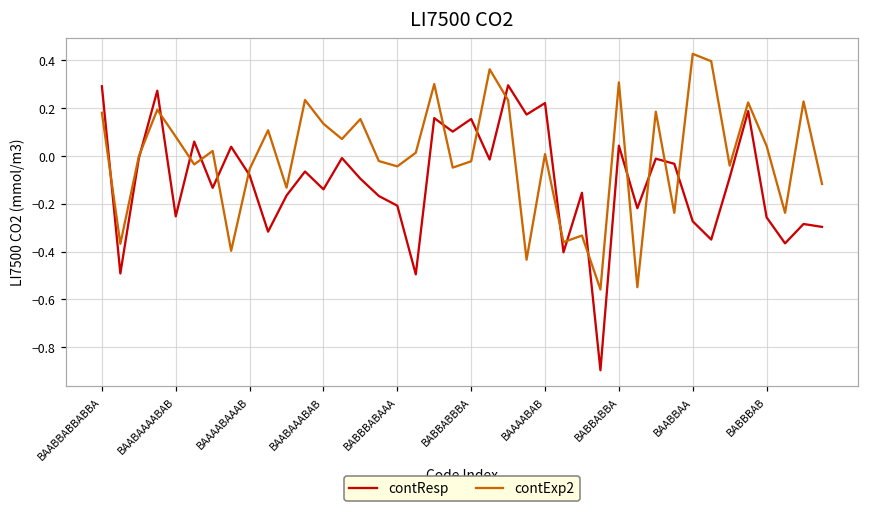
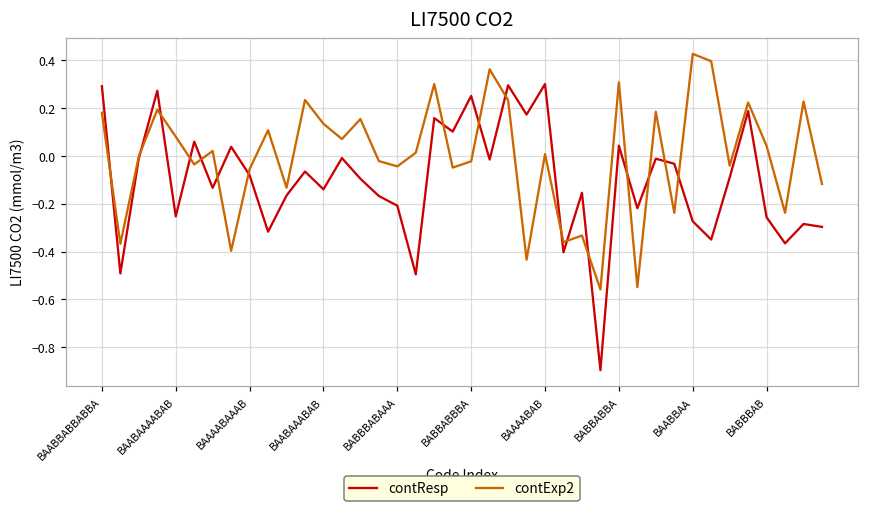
contResp, BABBABBBA: 0.16 -> 0.25
contResp, BAAAABAB: 0.22 -> 0.30
